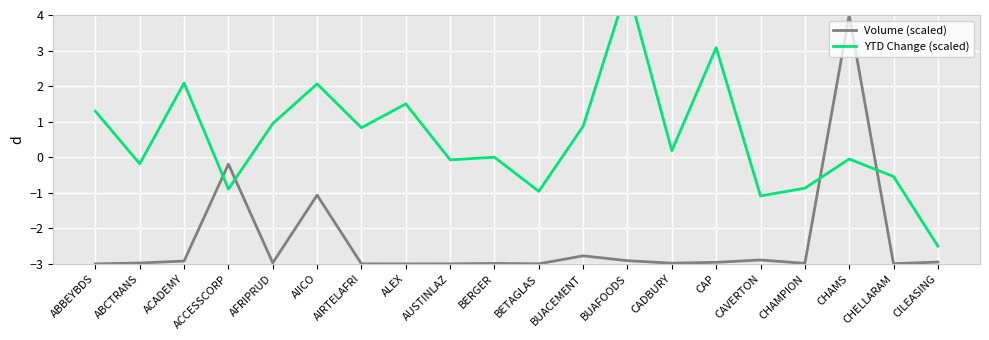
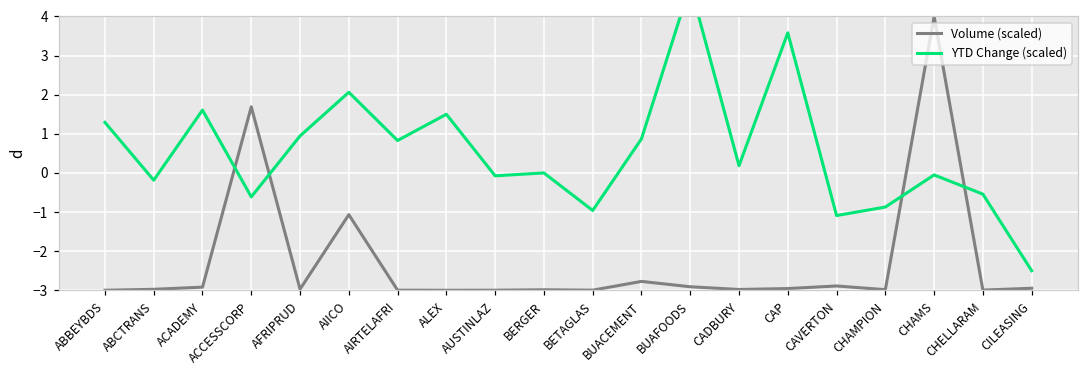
YTD Change (scaled), ACADEMY: 2.1 -> 1.6
Volume (scaled), ACCESSCORP: -0.2 -> 1.7
YTD Change (scaled), ACCESSCORP: -0.9 -> -0.6
YTD Change (scaled), CAP: 3.1 -> 3.6
